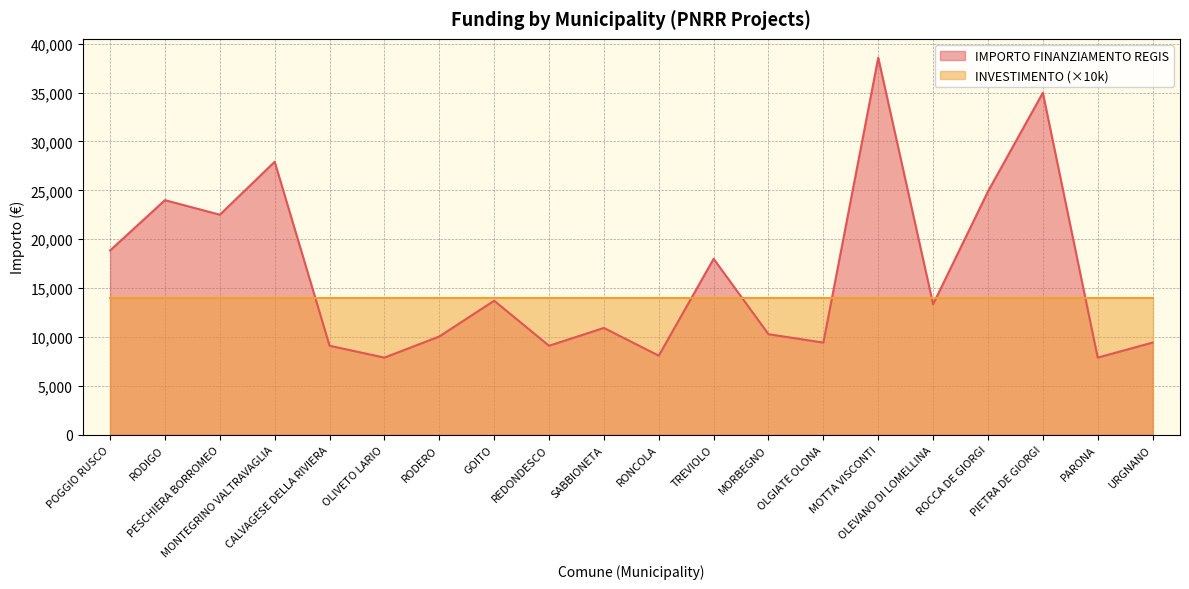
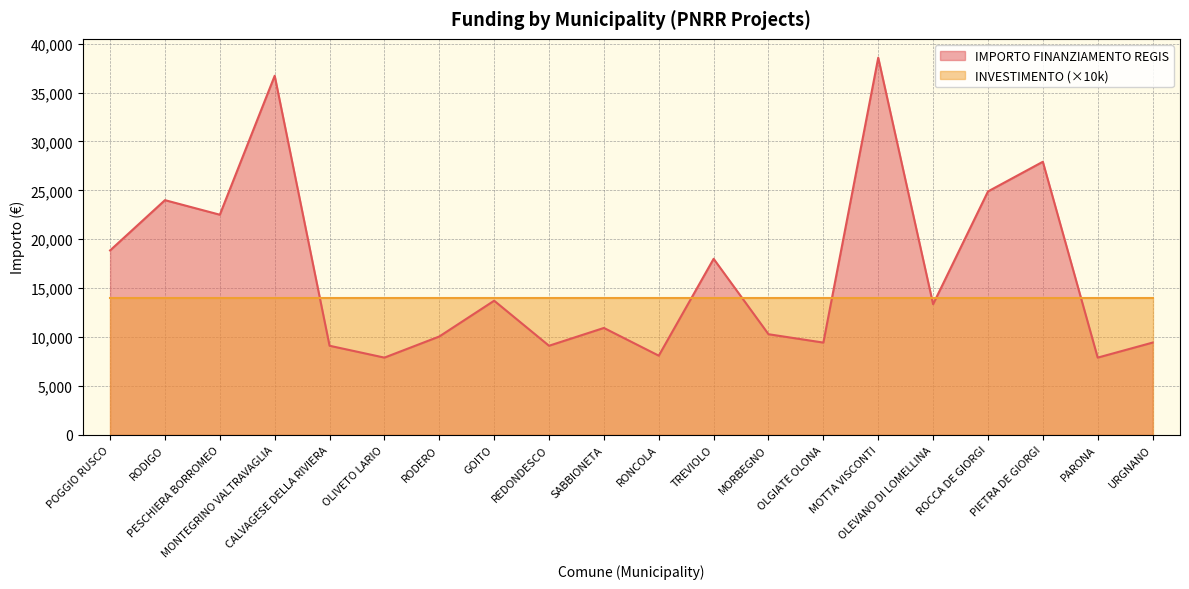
IMPORTO FINANZIAMENTO REGIS, MONTEGRINO VALTRAVAGLIA: 28,000 -> 37,000
IMPORTO FINANZIAMENTO REGIS, PIETRA DE GIORGI: 35,000 -> 28,000
